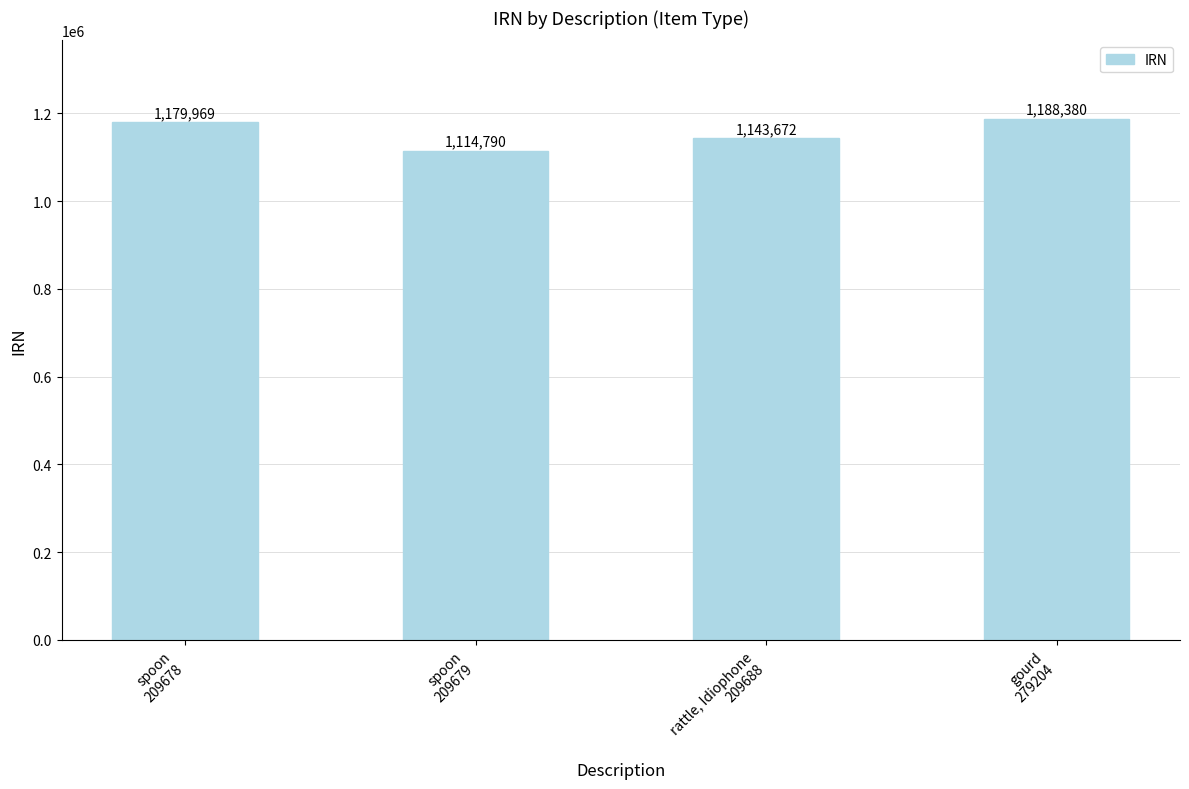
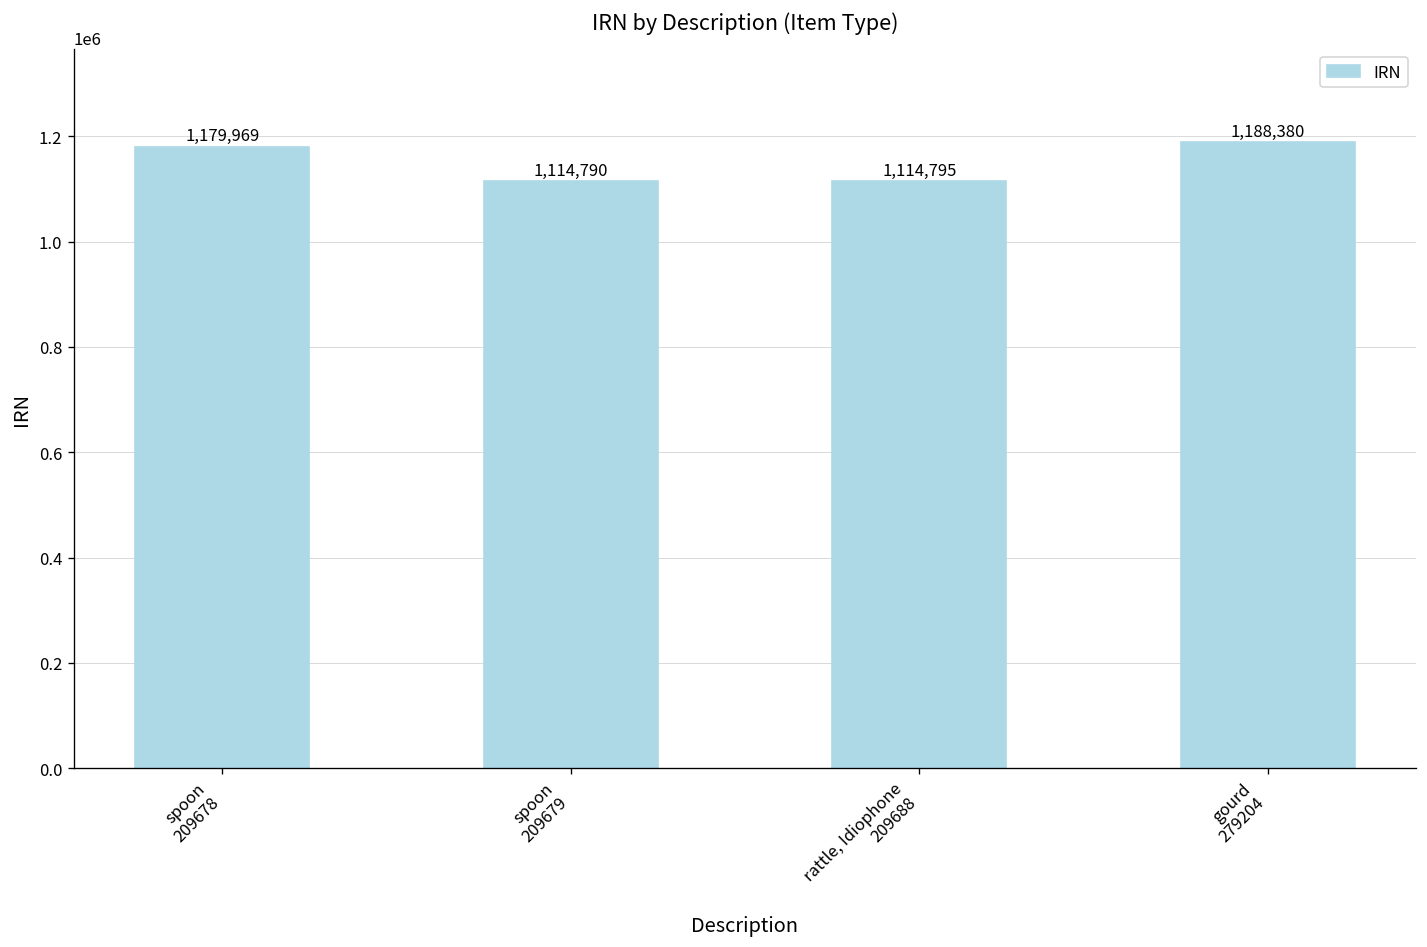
rattle, Idiophone 209688: 1,143,672 -> 1,114,795
